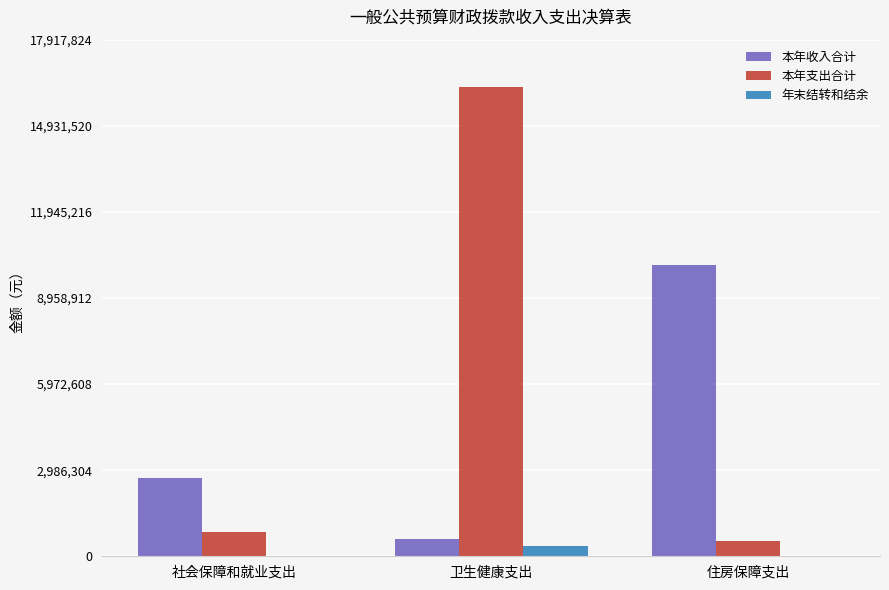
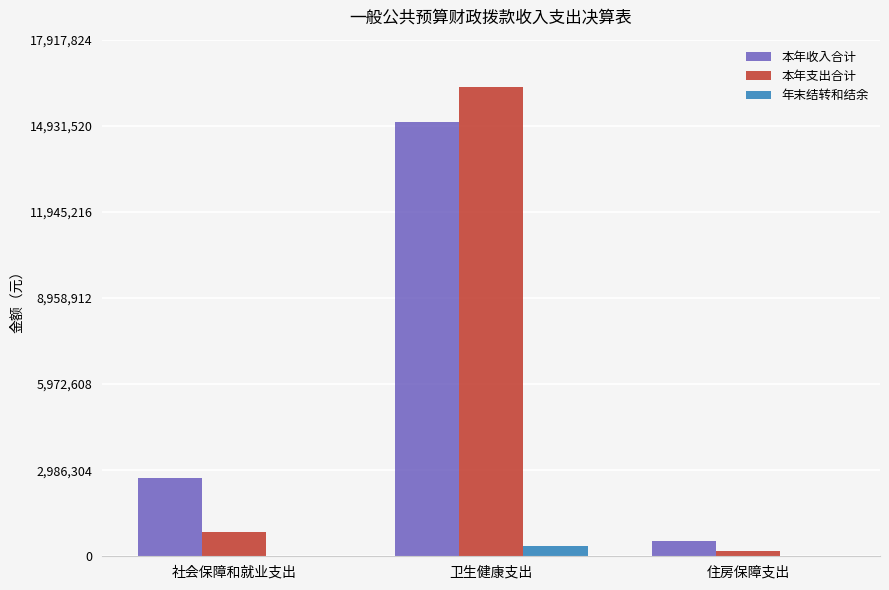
本年收入合计, 卫生健康支出: 600,000 -> 15,100,000
本年收入合计, 住房保障支出: 10,100,000 -> 500,000
本年支出合计, 住房保障支出: 500,000 -> 200,000
